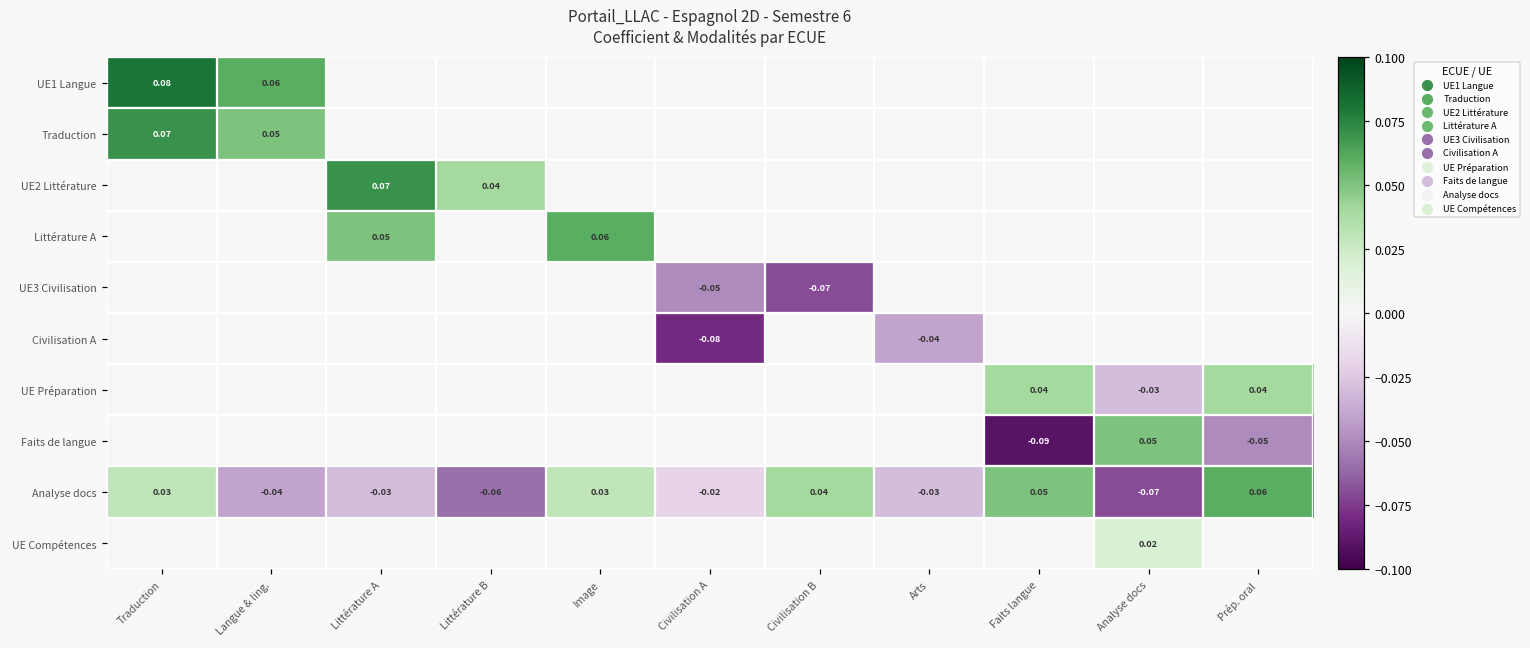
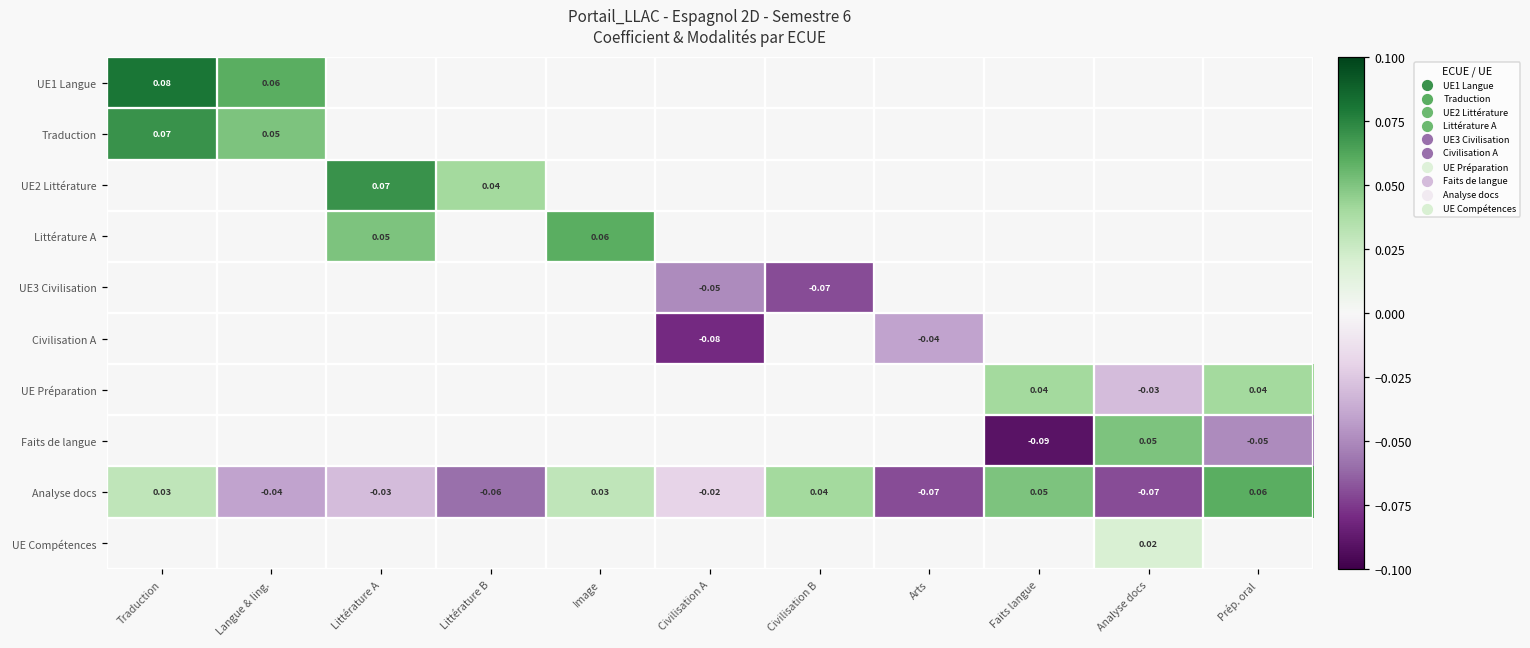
Analyse docs, Arts: -0.03 -> -0.07
